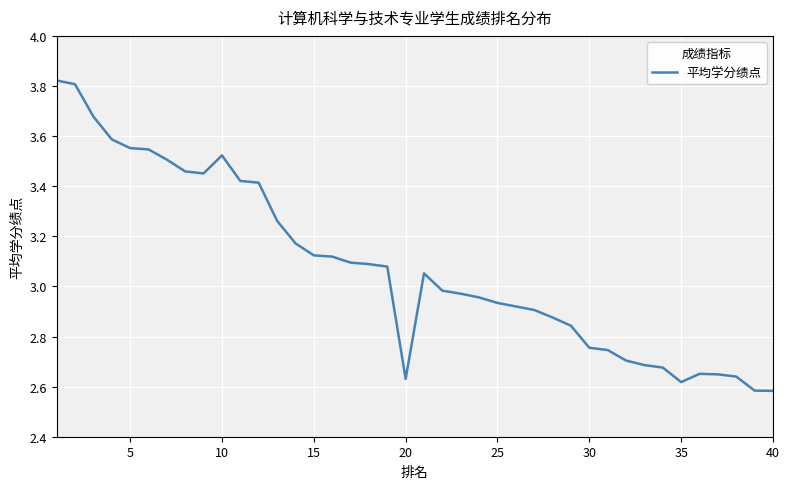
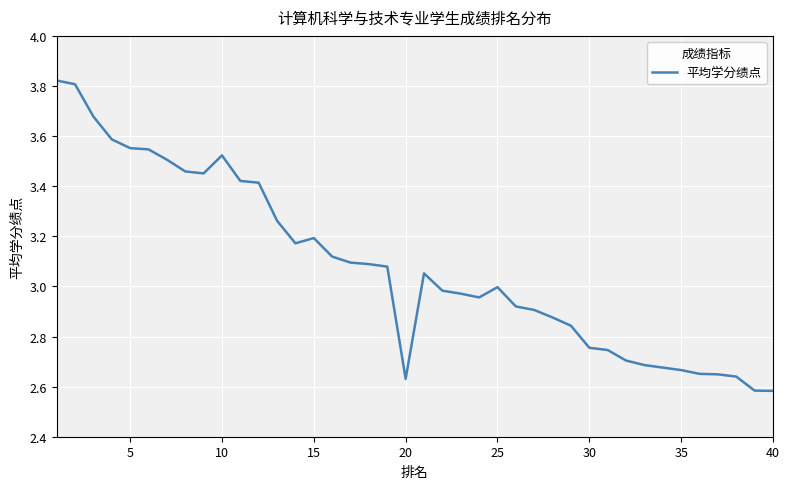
15: 3.12 -> 3.19
25: 2.93 -> 3.00
35: 2.62 -> 2.67
